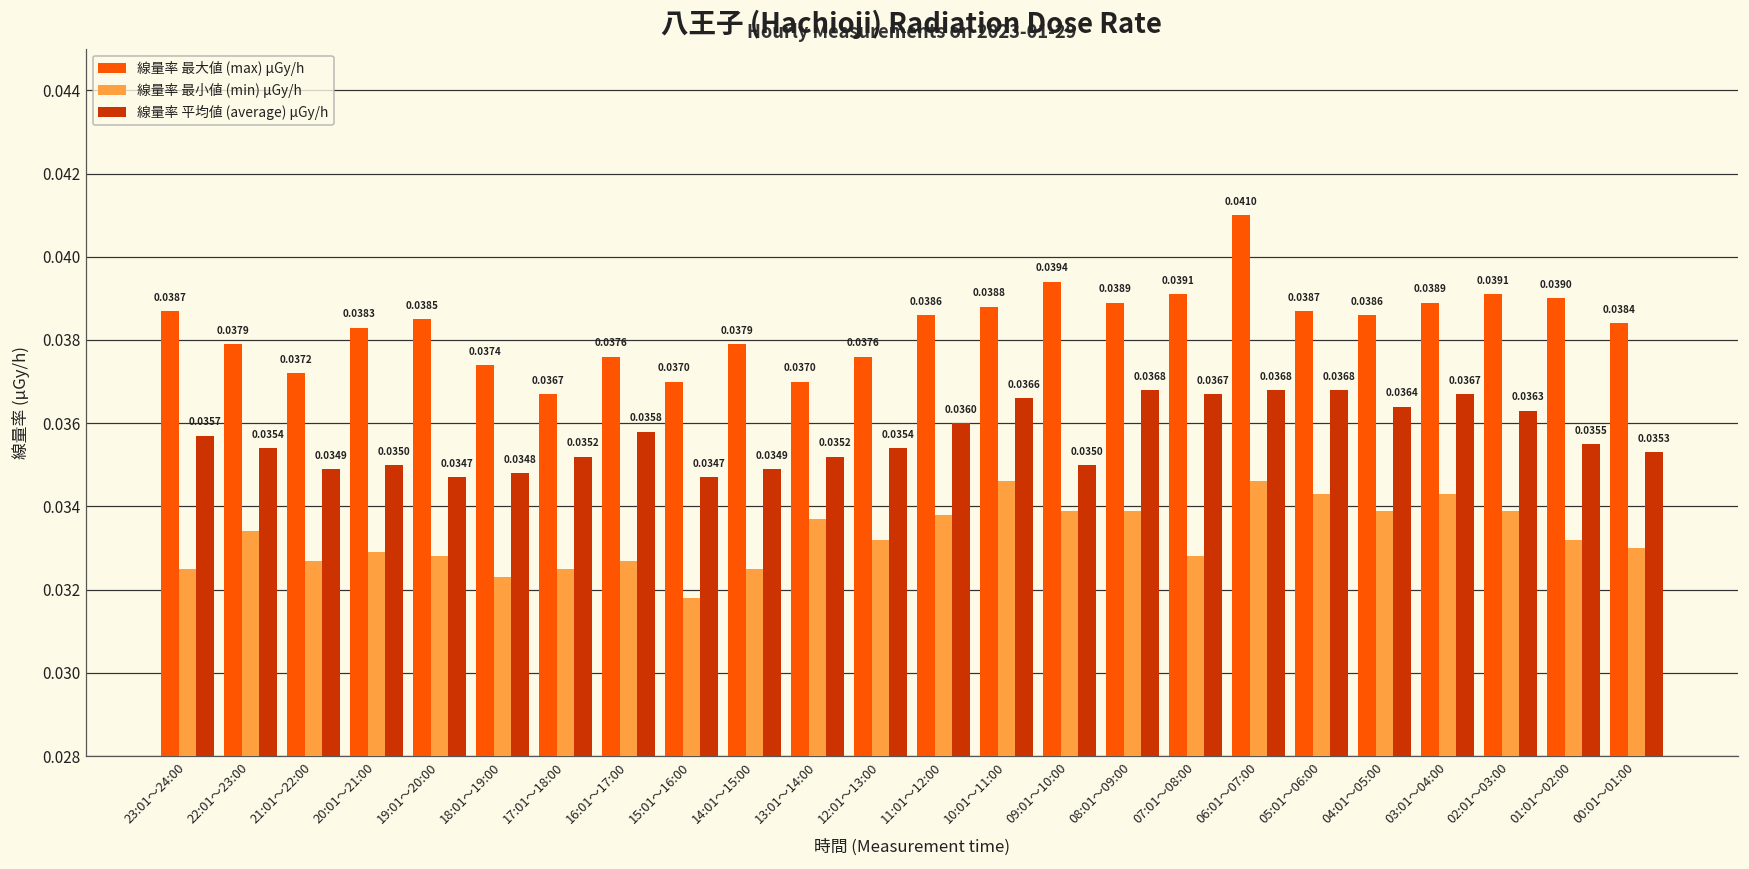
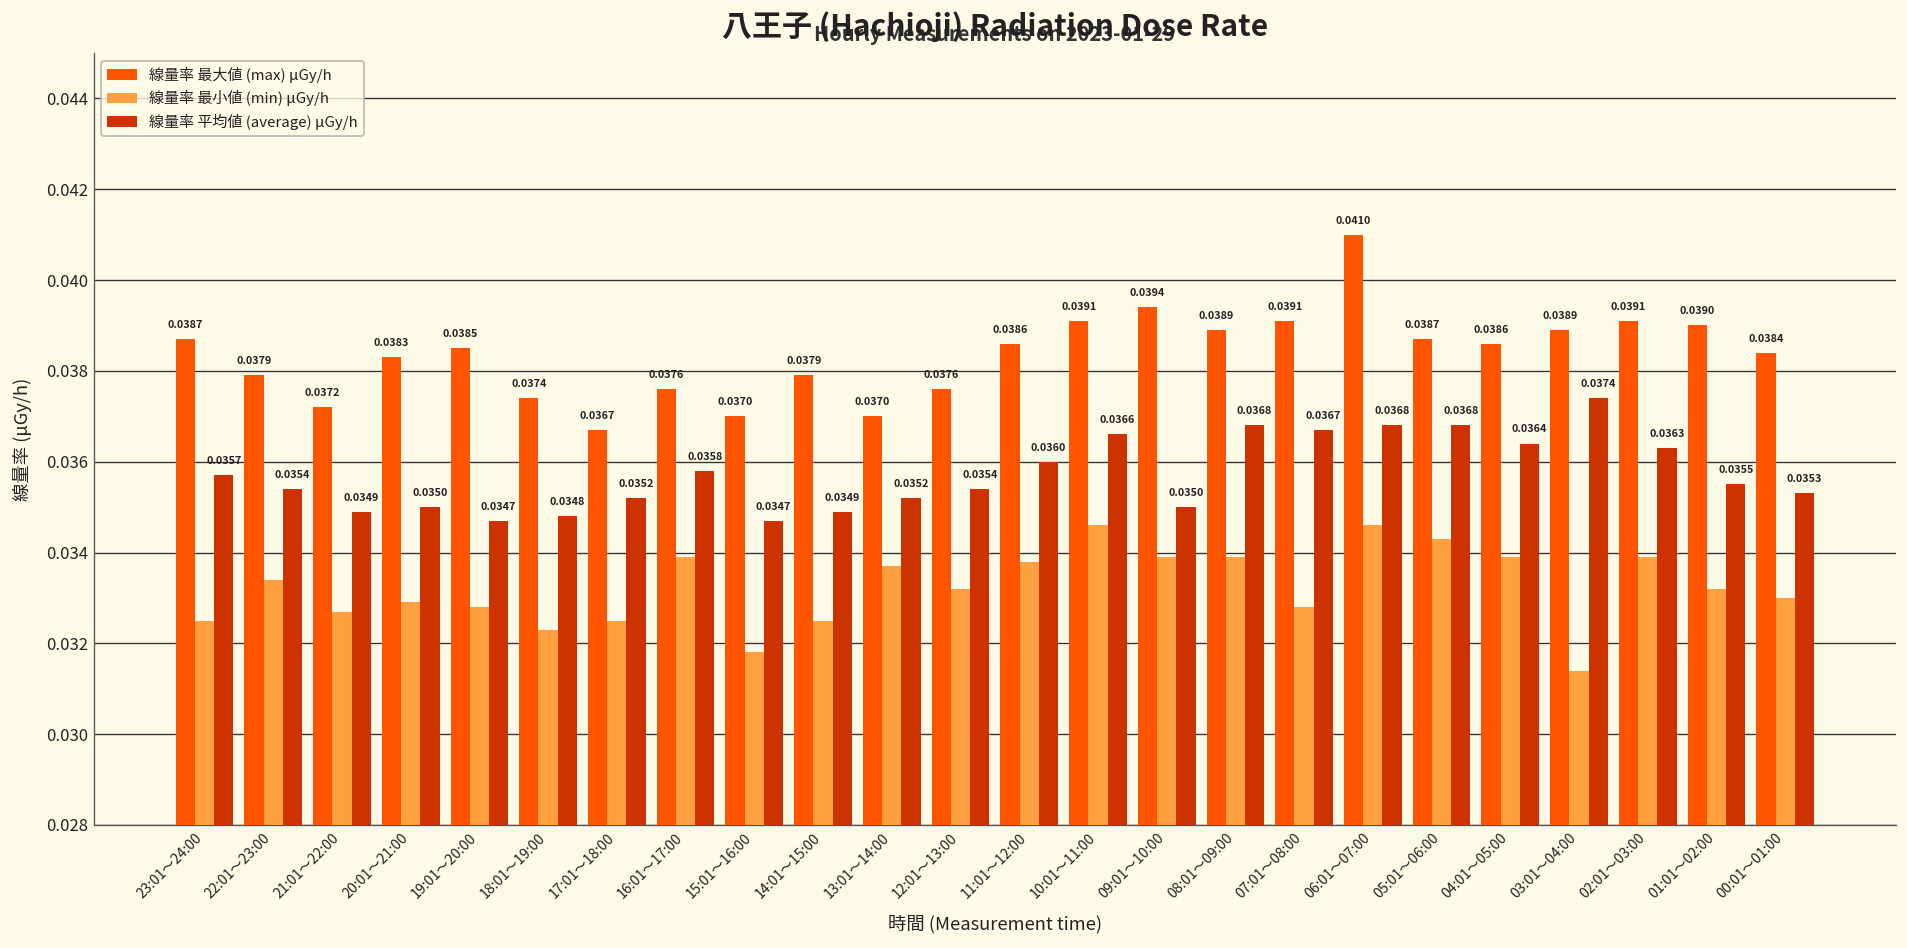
線量率 最小値 (min) μGy/h, 16:01～17:00: 0.0327 -> 0.0339
線量率 最大値 (max) μGy/h, 10:01～11:00: 0.0388 -> 0.0391
線量率 最小値 (min) μGy/h, 03:01～04:00: 0.0343 -> 0.0314
線量率 平均値 (average) μGy/h, 03:01～04:00: 0.0367 -> 0.0374
